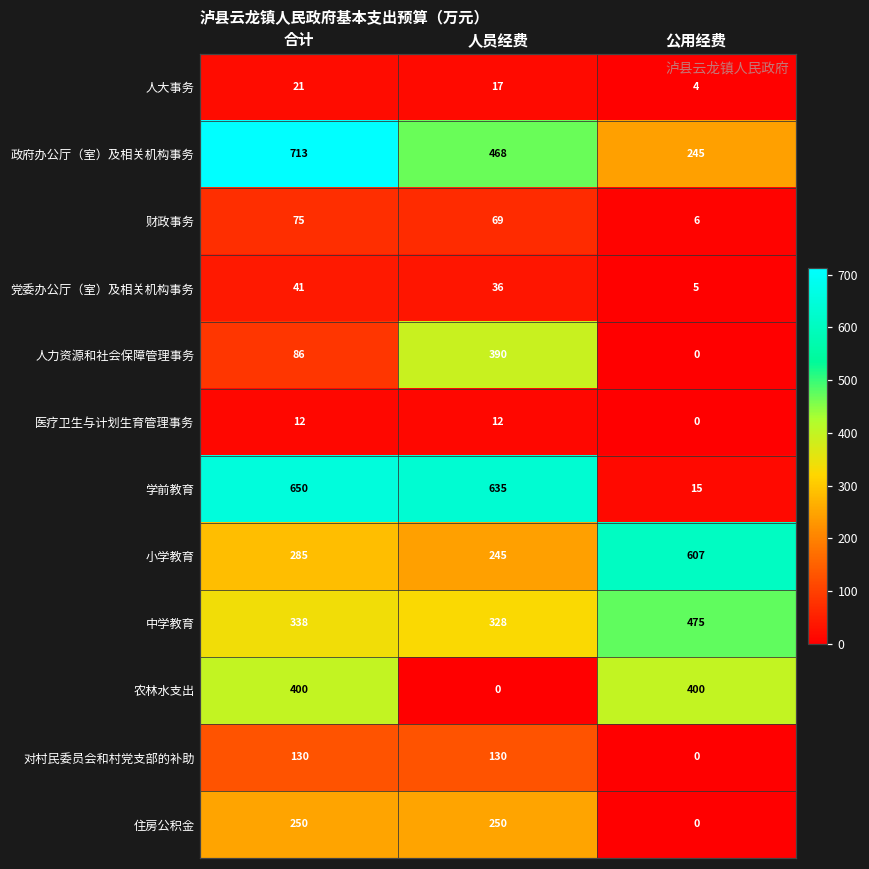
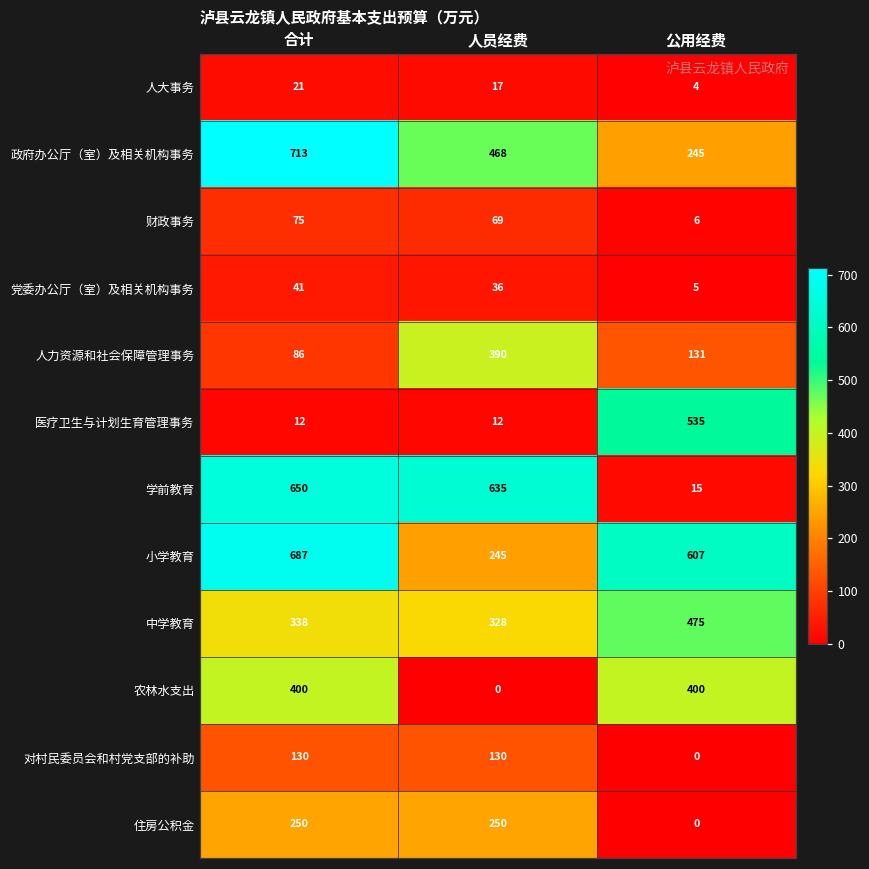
人力资源和社会保障管理事务, 公用经费: 0 -> 131
医疗卫生与计划生育管理事务, 公用经费: 0 -> 535
小学教育, 合计: 285 -> 687
